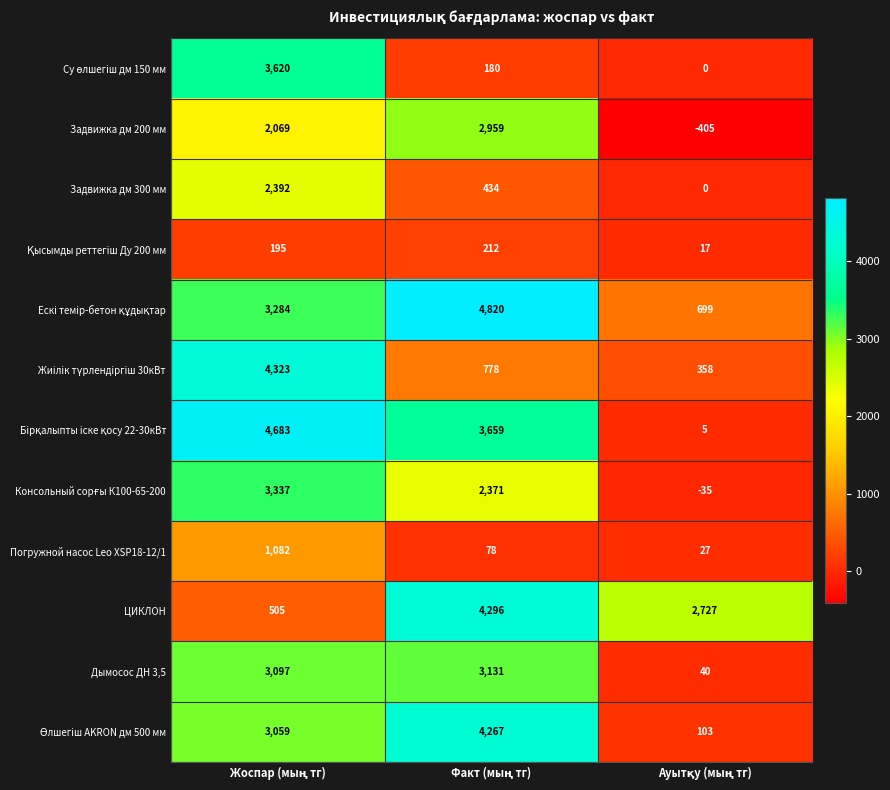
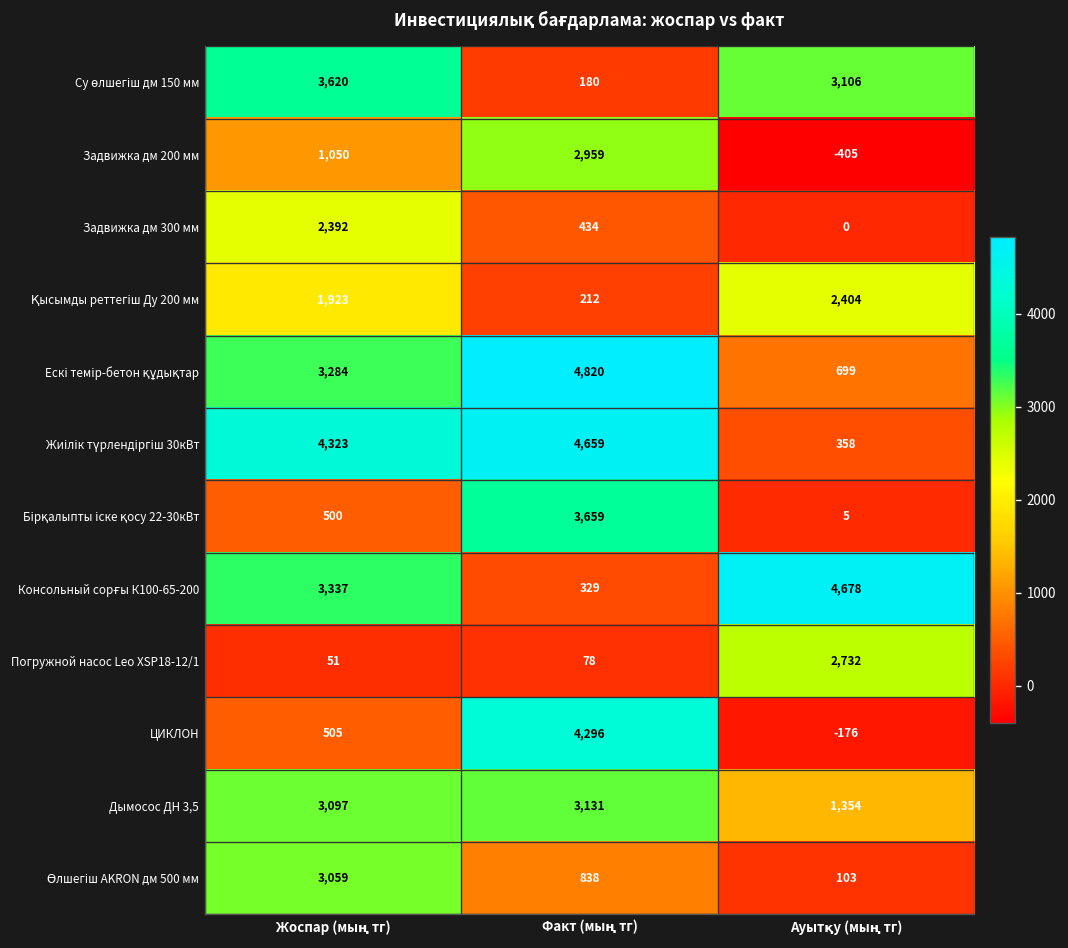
Су өлшегіш дм 150 мм, Ауытқу (мың тг): 0 -> 3,106
Задвижка дм 200 мм, Жоспар (мың тг): 2,069 -> 1,050
Қысымды реттегіш Ду 200 мм, Жоспар (мың тг): 195 -> 1,923
Қысымды реттегіш Ду 200 мм, Ауытқу (мың тг): 17 -> 2,404
Жиілік түрлендіргіш 30кВт, Факт (мың тг): 778 -> 4,659
Бірқалыпты іске қосу 22-30кВт, Жоспар (мың тг): 4,683 -> 500
Консольный сорғы К100-65-200, Факт (мың тг): 2,371 -> 329
Консольный сорғы К100-65-200, Ауытқу (мың тг): -35 -> 4,678
Погружной насос Leo XSP18-12/1, Жоспар (мың тг): 1,082 -> 51
Погружной насос Leo XSP18-12/1, Ауытқу (мың тг): 27 -> 2,732
ЦИКЛОН, Ауытқу (мың тг): 2,727 -> -176
Дымосос ДН 3,5, Ауытқу (мың тг): 40 -> 1,354
Өлшегіш AKRON дм 500 мм, Факт (мың тг): 4,267 -> 838
